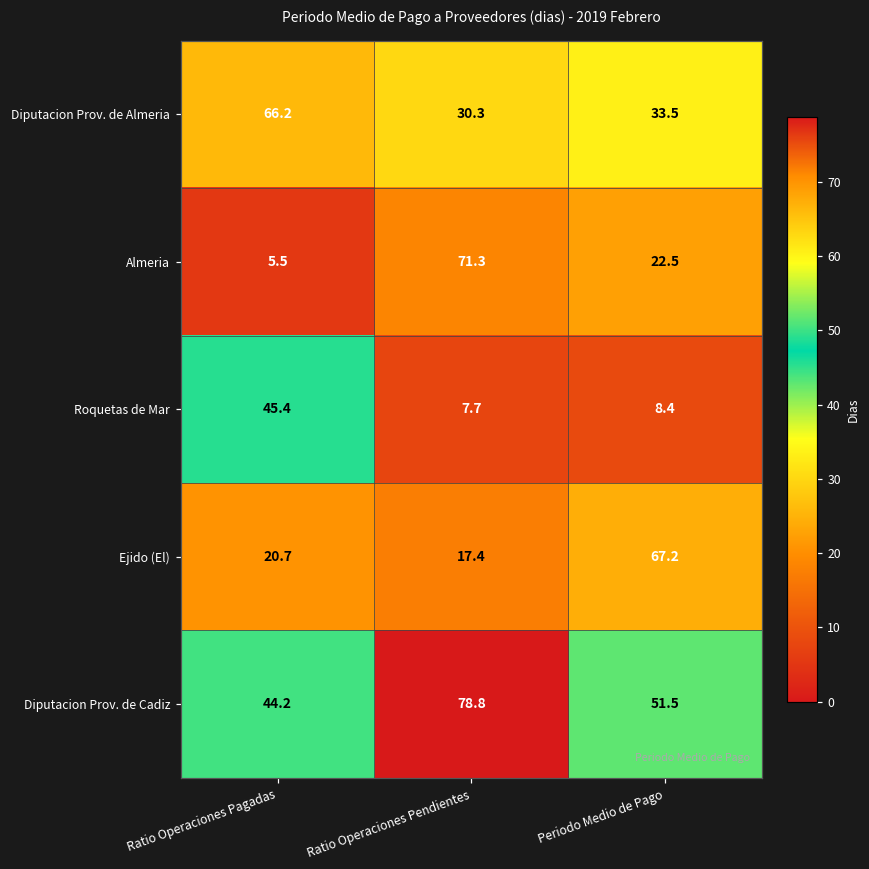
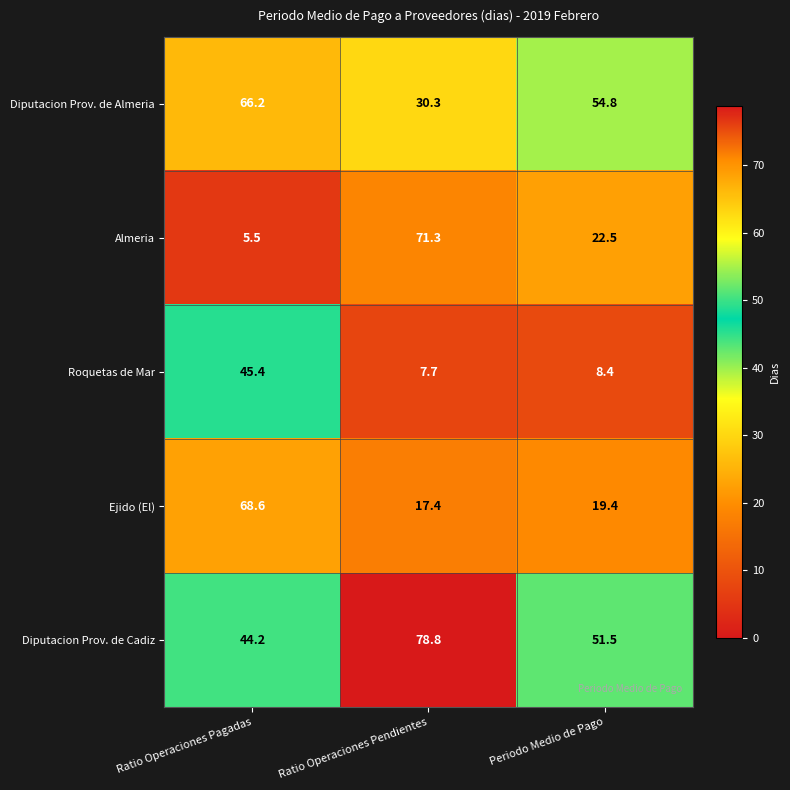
Diputacion Prov. de Almeria, Periodo Medio de Pago: 33.5 -> 54.8
Ejido (El), Ratio Operaciones Pagadas: 20.7 -> 68.6
Ejido (El), Periodo Medio de Pago: 67.2 -> 19.4
